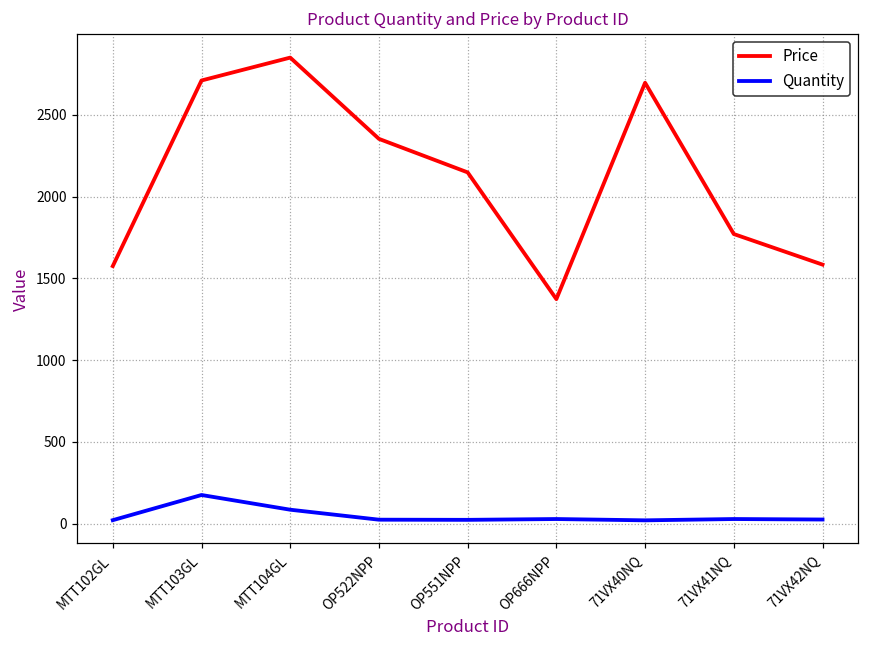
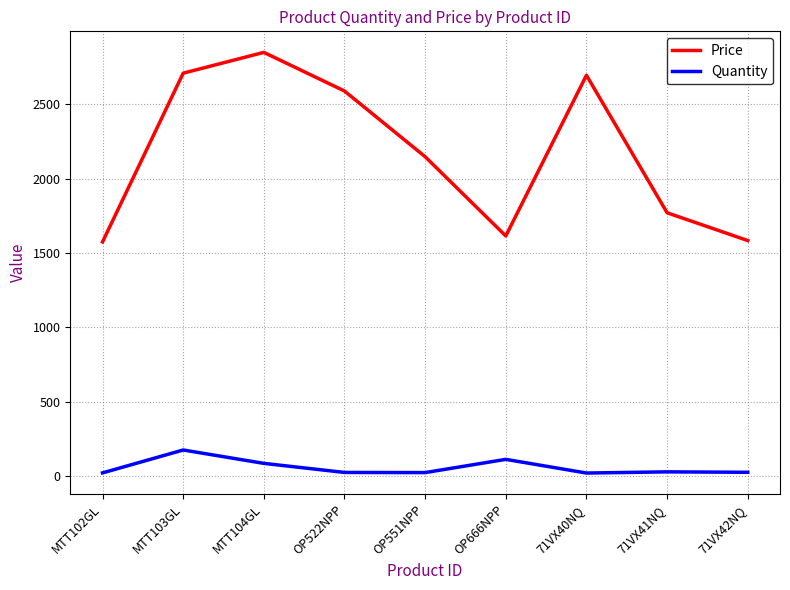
Price, OP522NPP: 2350 -> 2590
Price, OP666NPP: 1370 -> 1620
Quantity, OP666NPP: 30 -> 110
